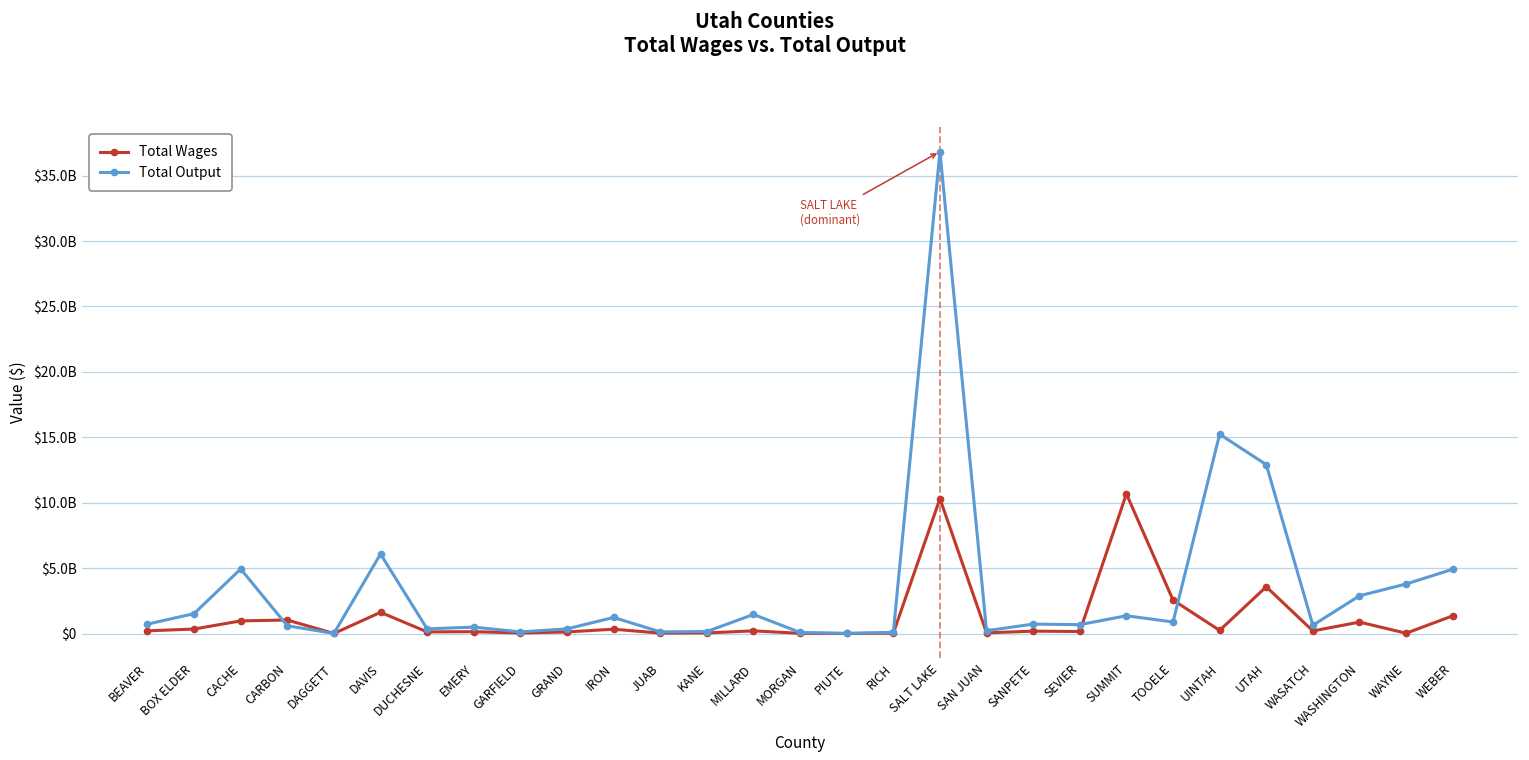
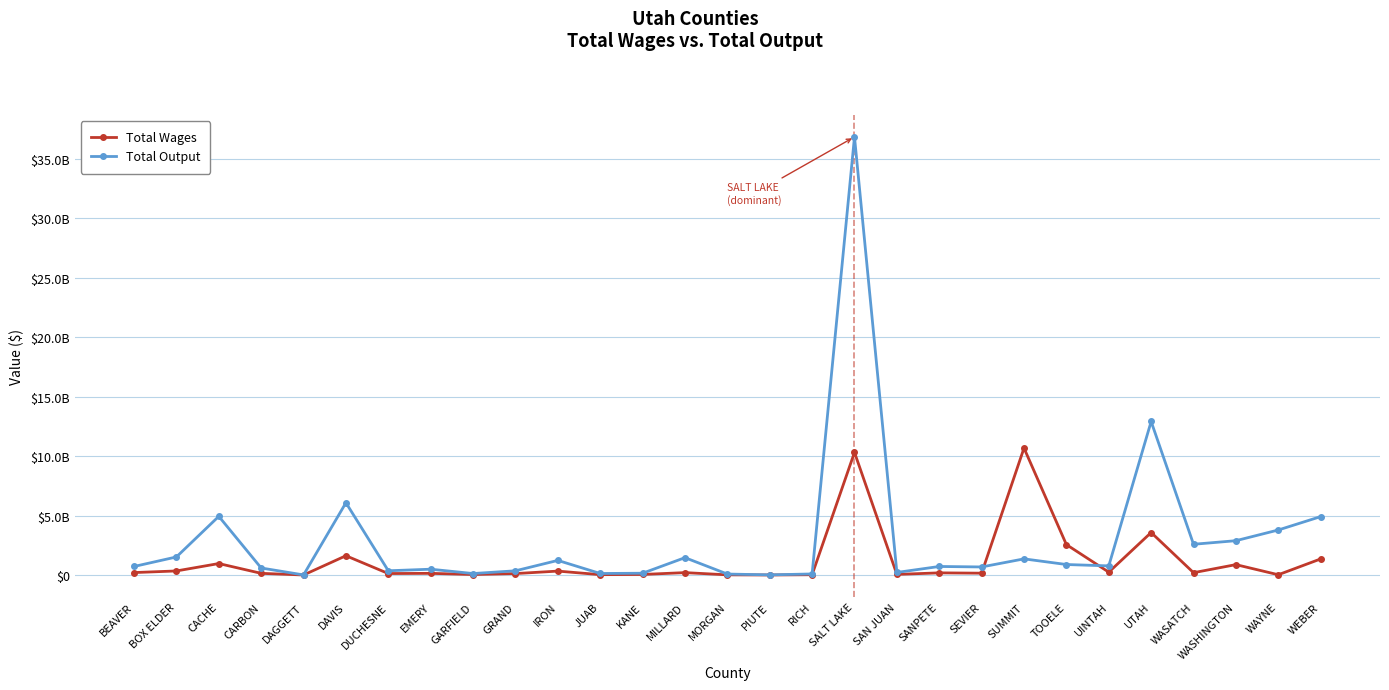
Total Wages, CARBON: $1000000000 -> $100000000
Total Output, UINTAH: $15200000000 -> $800000000
Total Output, WASATCH: $600000000 -> $2600000000
